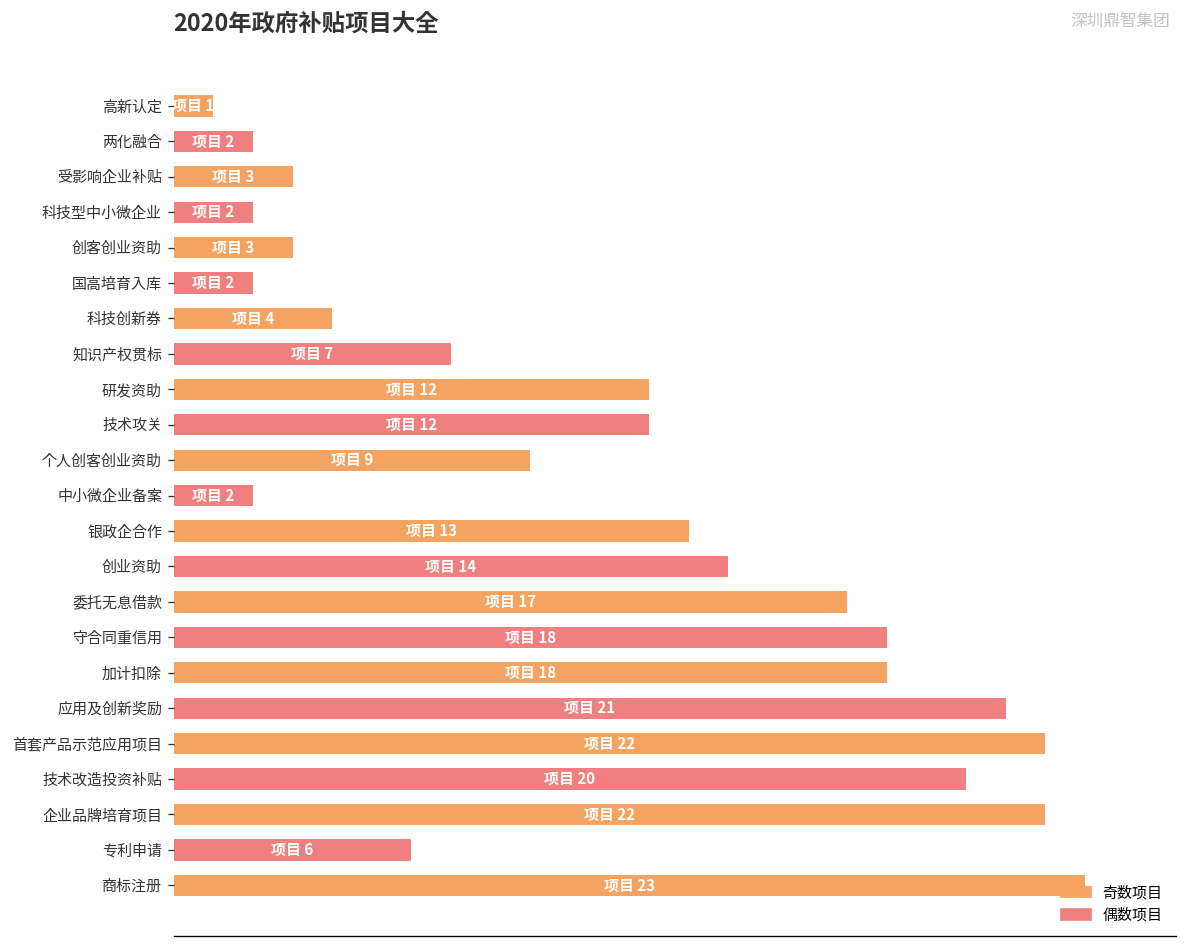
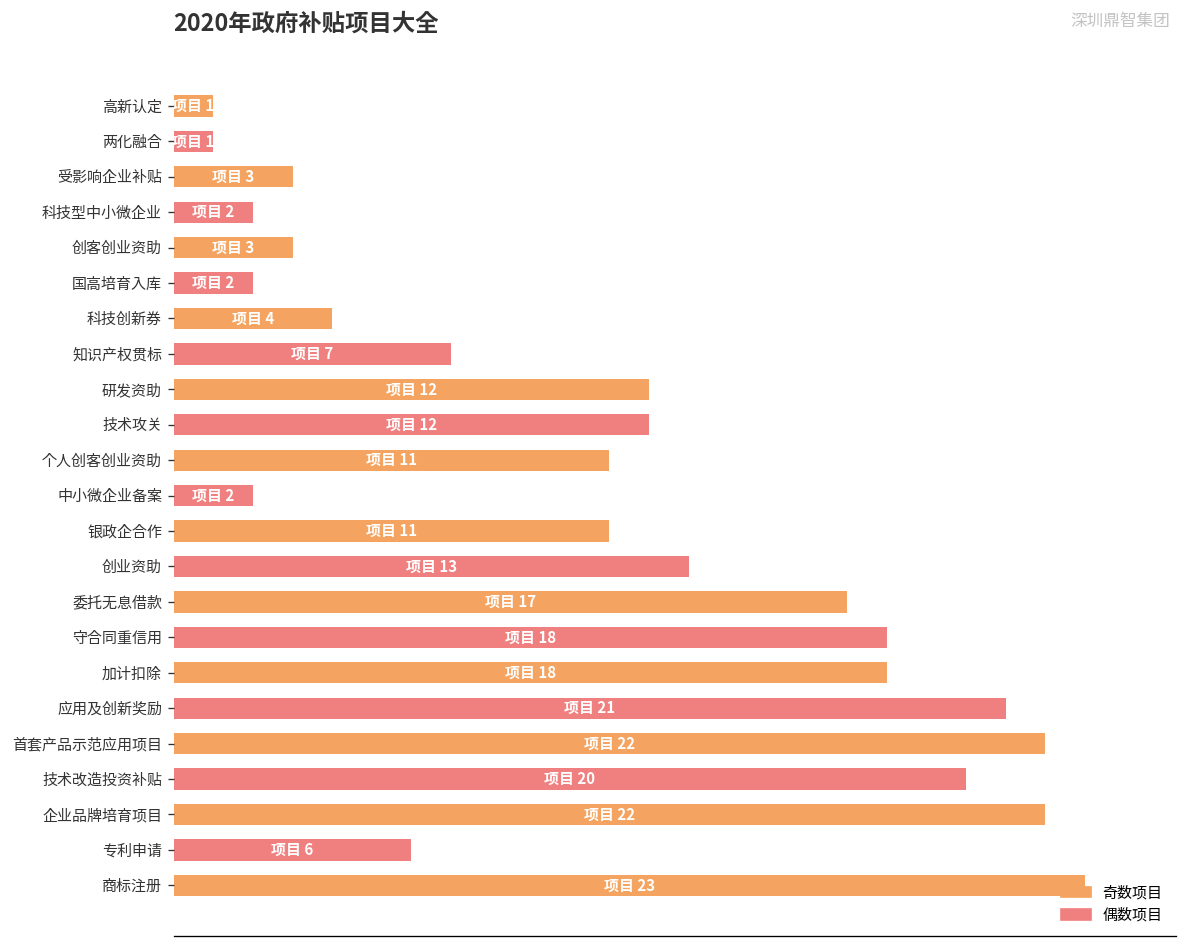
两化融合: 2 -> 1
个人创客创业资助: 9 -> 11
银政企合作: 13 -> 11
创业资助: 14 -> 13
